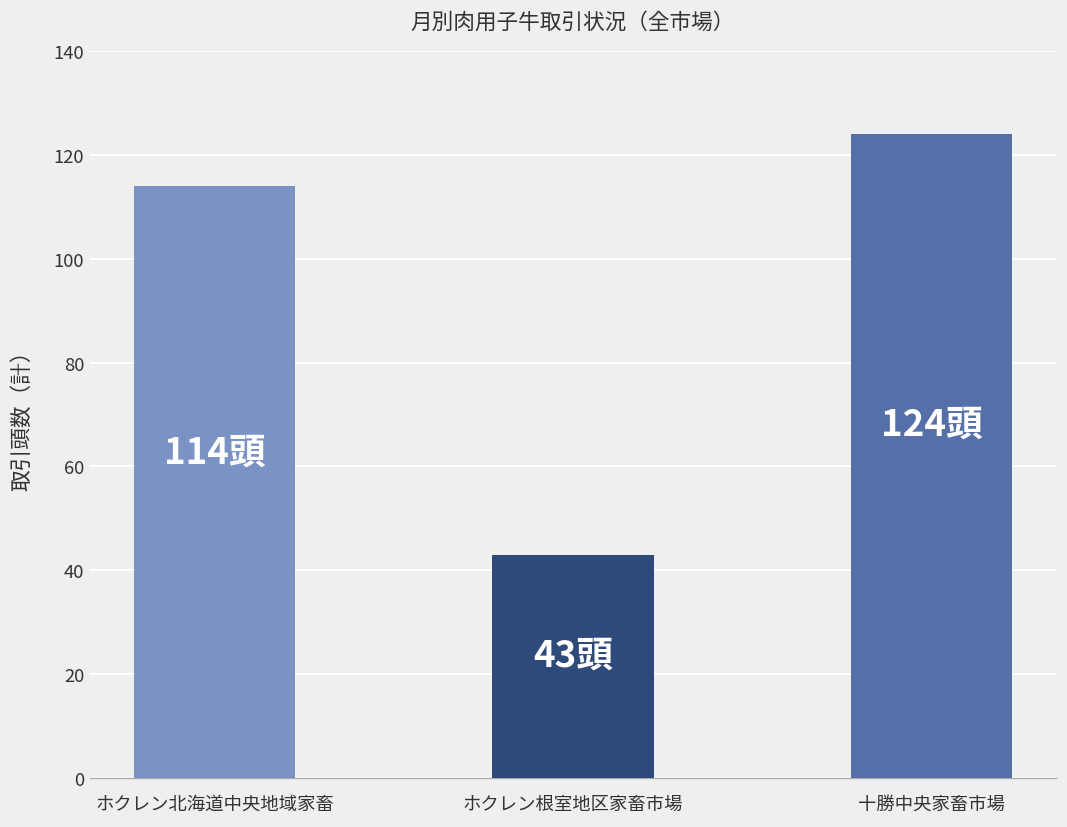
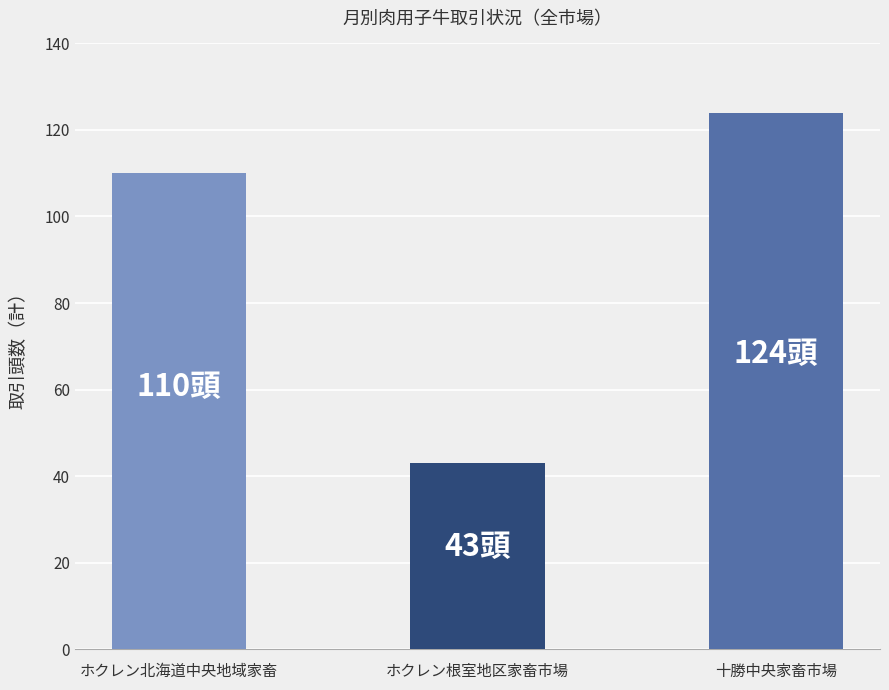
ホクレン北海道中央地域家畜: 114頭 -> 110頭
